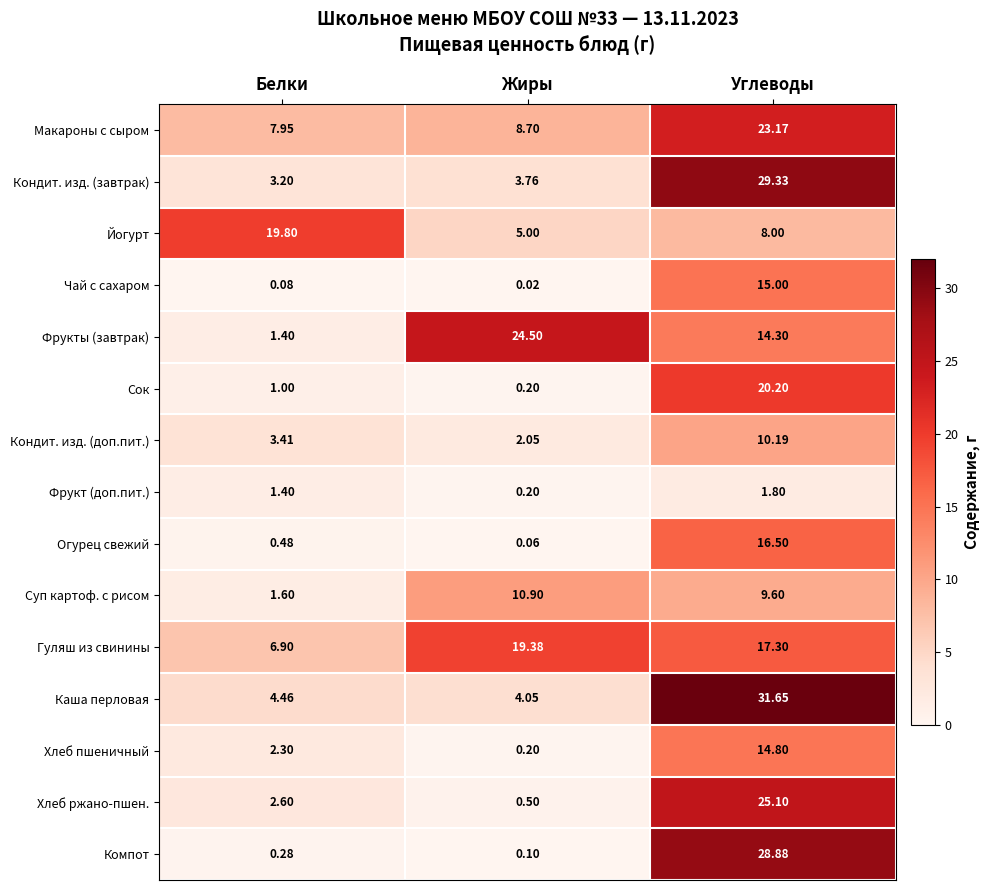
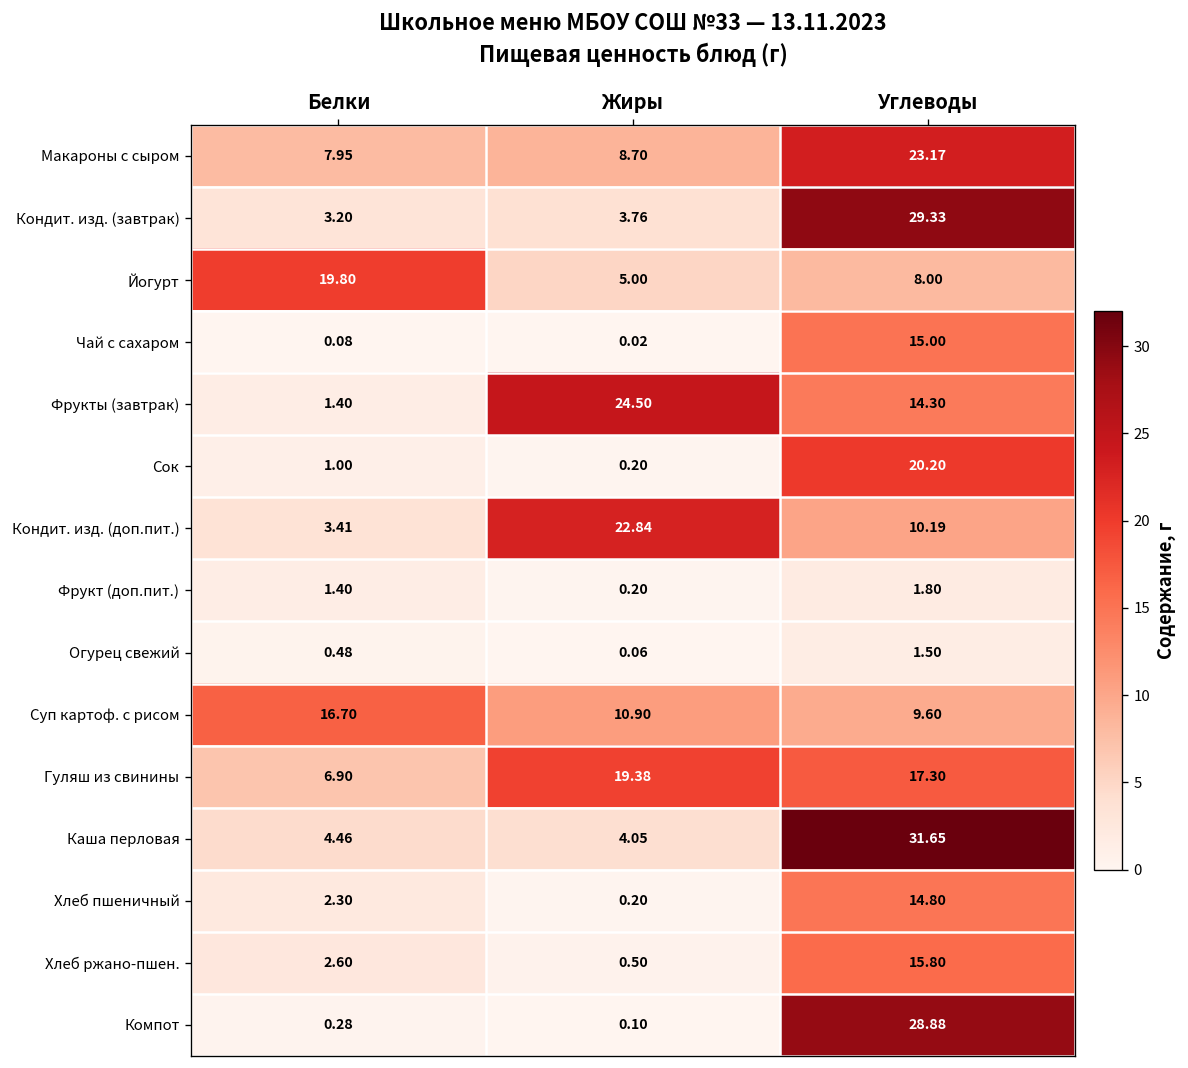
Кондит. изд. (доп.пит.), Жиры: 2.05 -> 22.84
Огурец свежий, Углеводы: 16.50 -> 1.50
Суп картоф. с рисом, Белки: 1.60 -> 16.70
Хлеб ржано-пшен., Углеводы: 25.10 -> 15.80
